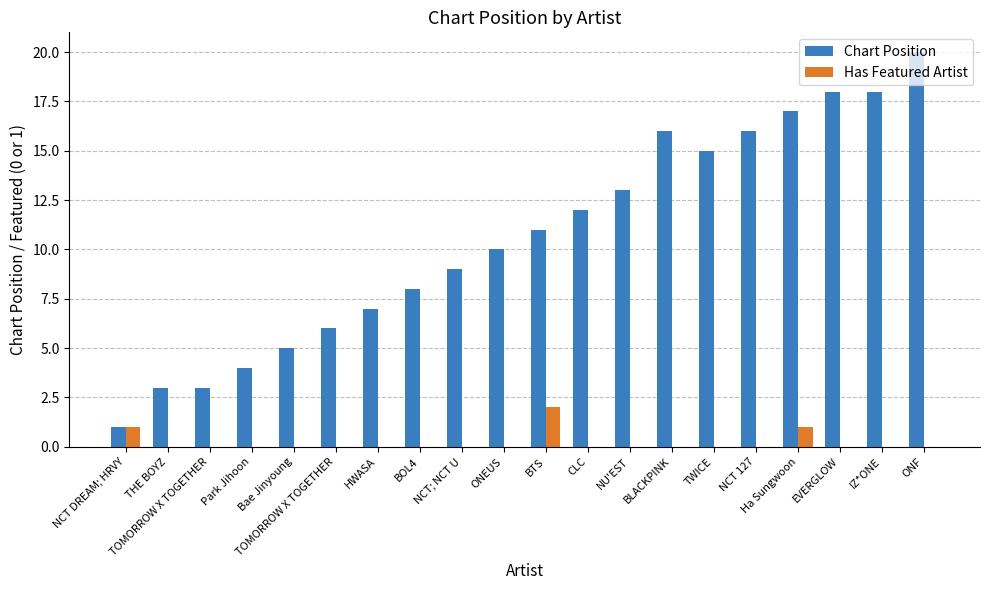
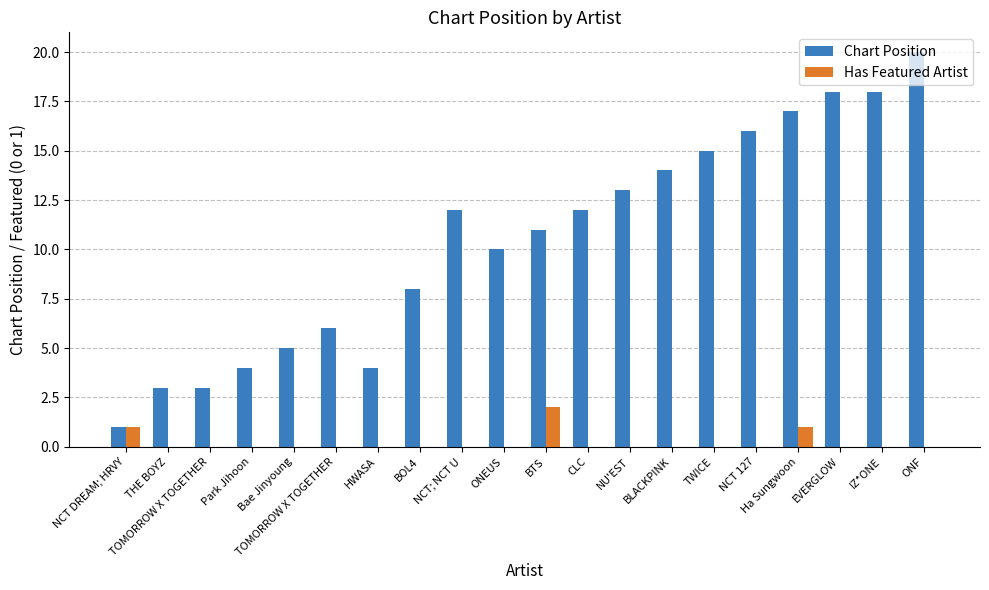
Chart Position, HWASA: 7 -> 4
Chart Position, NCT; NCT U: 9 -> 12
Chart Position, BLACKPINK: 16 -> 14
